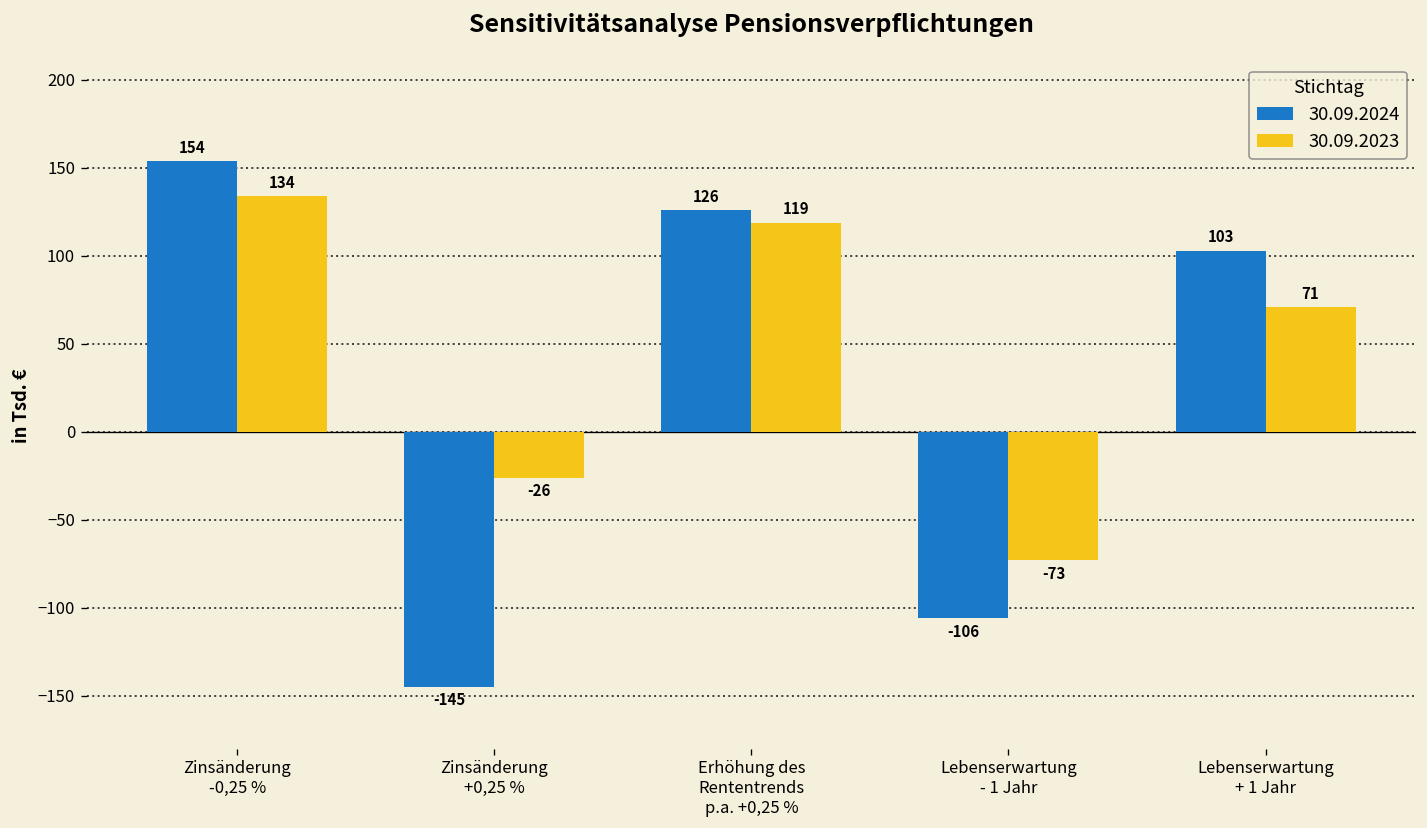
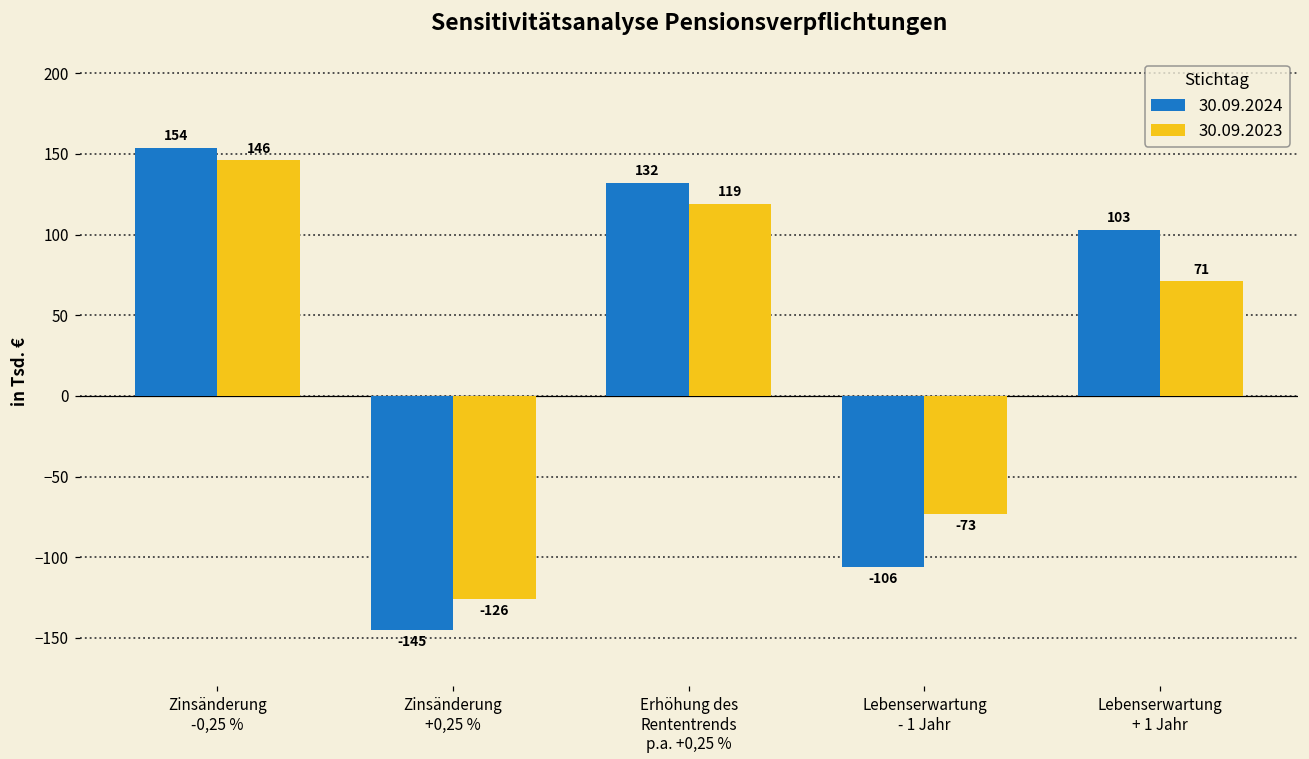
30.09.2023, Zinsänderung -0,25 %: 134 -> 146
30.09.2023, Zinsänderung +0,25 %: -26 -> -126
30.09.2024, Erhöhung des Rententrends p.a. +0,25 %: 126 -> 132
